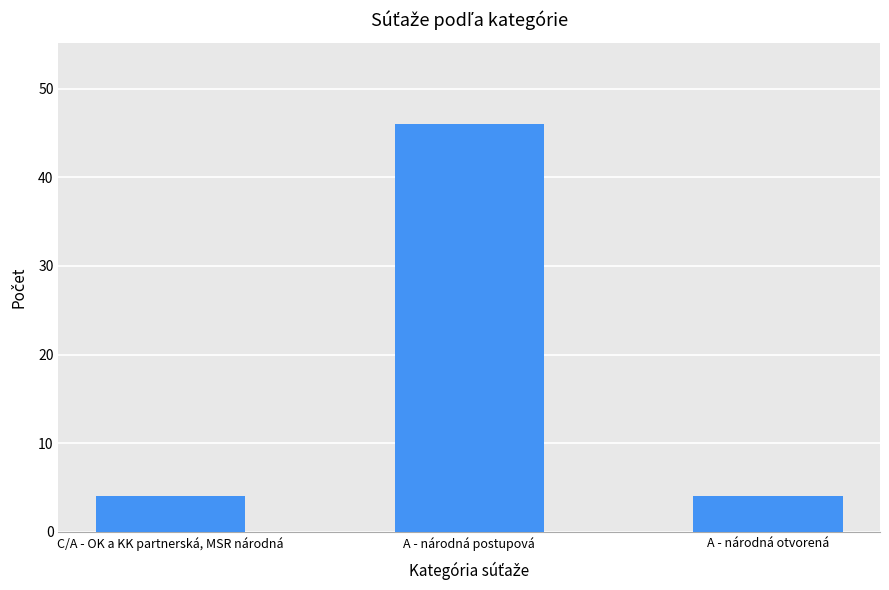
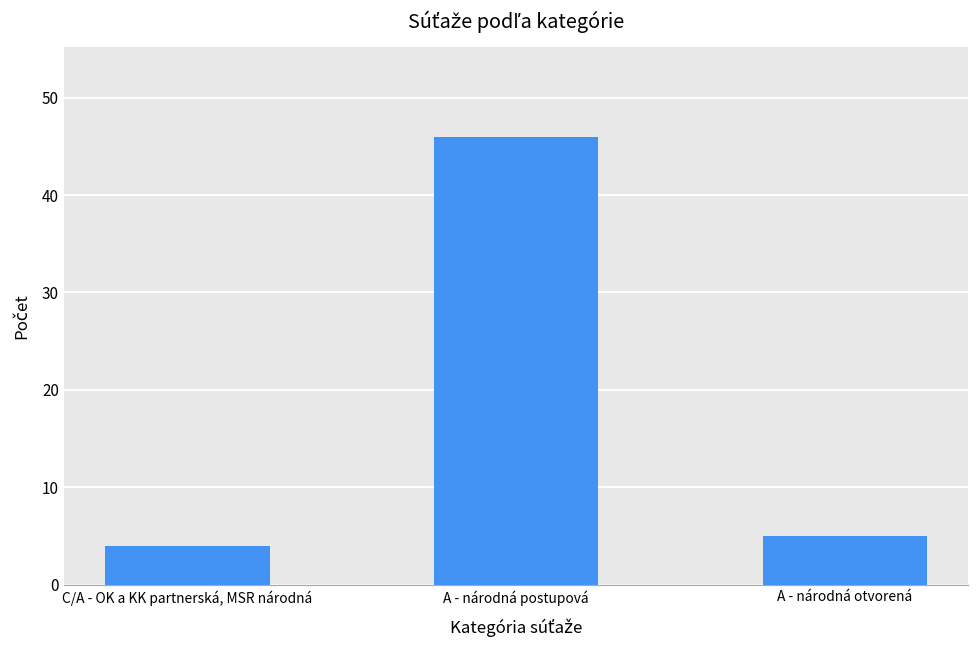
A - národná otvorená: 4 -> 5
